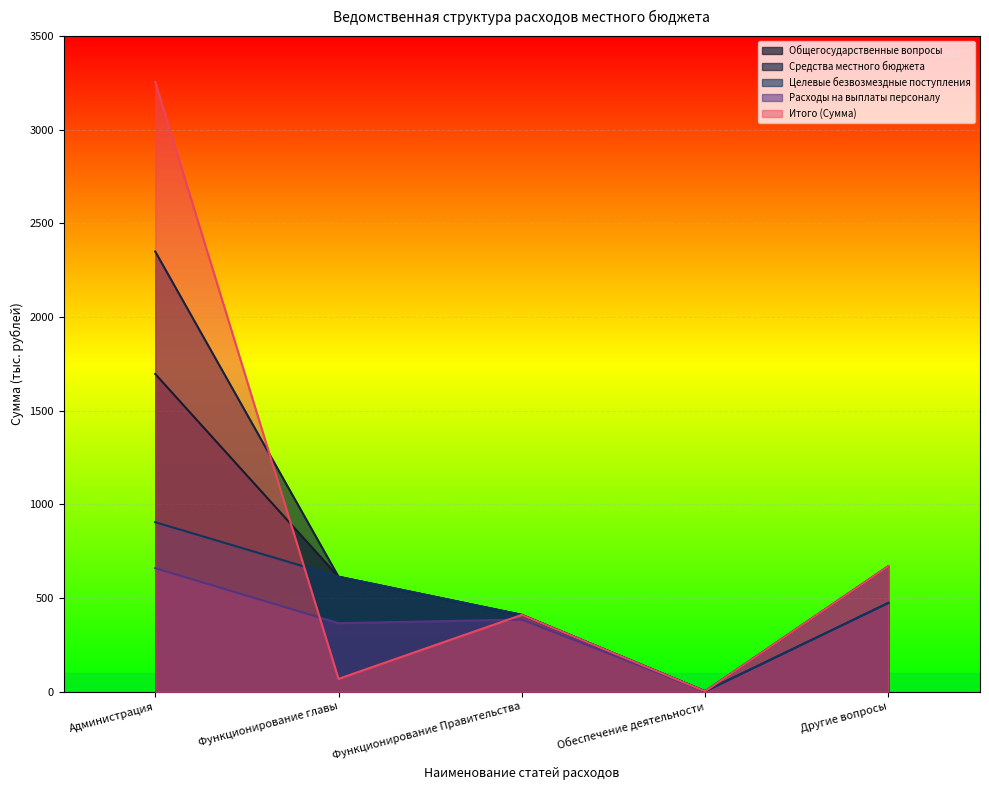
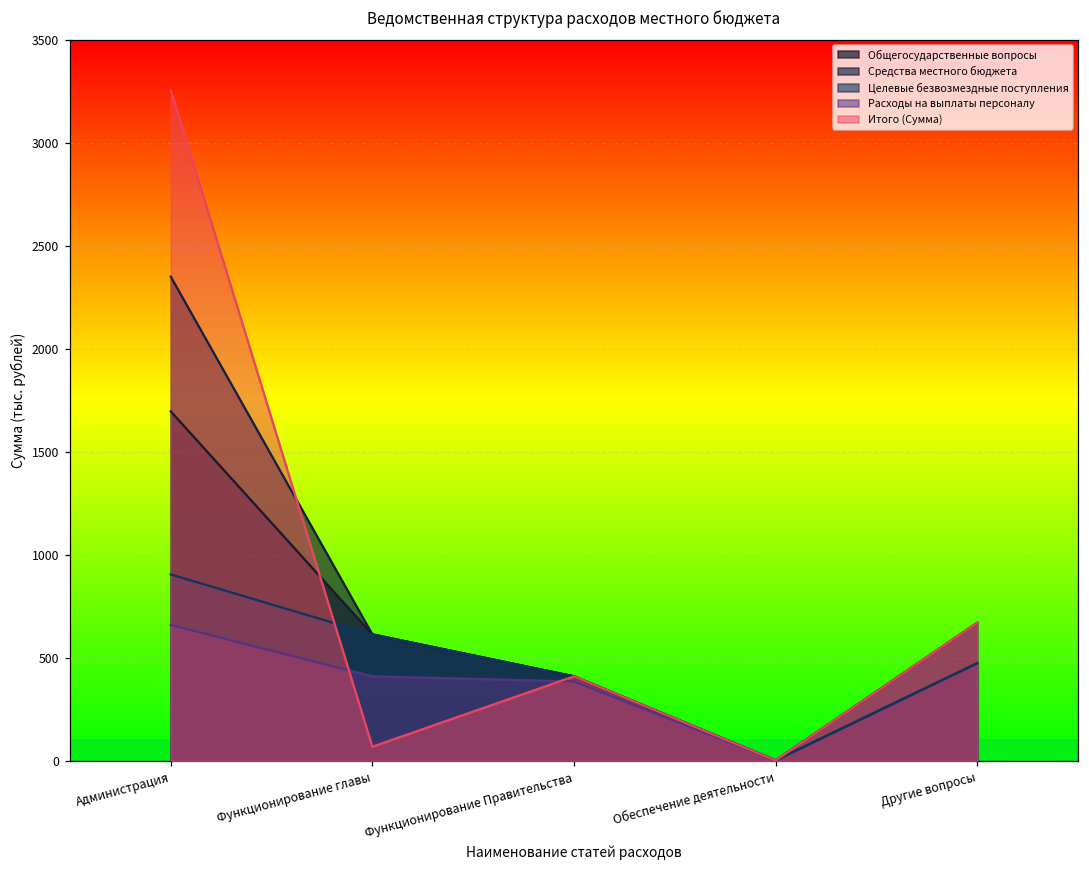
Расходы на выплаты персоналу, Функционирование главы: 370 -> 410
